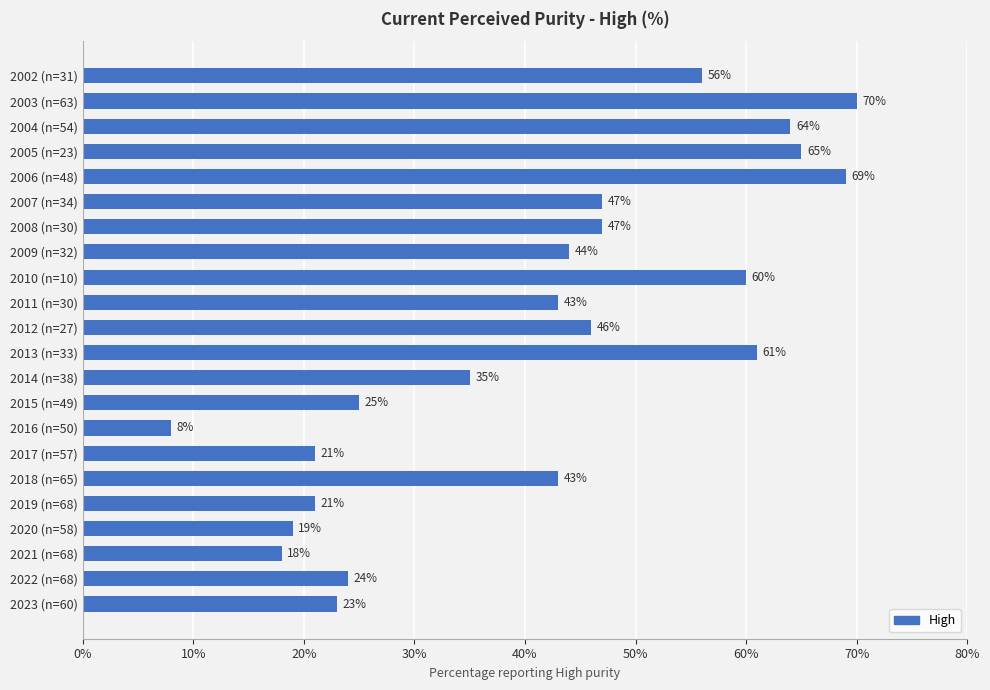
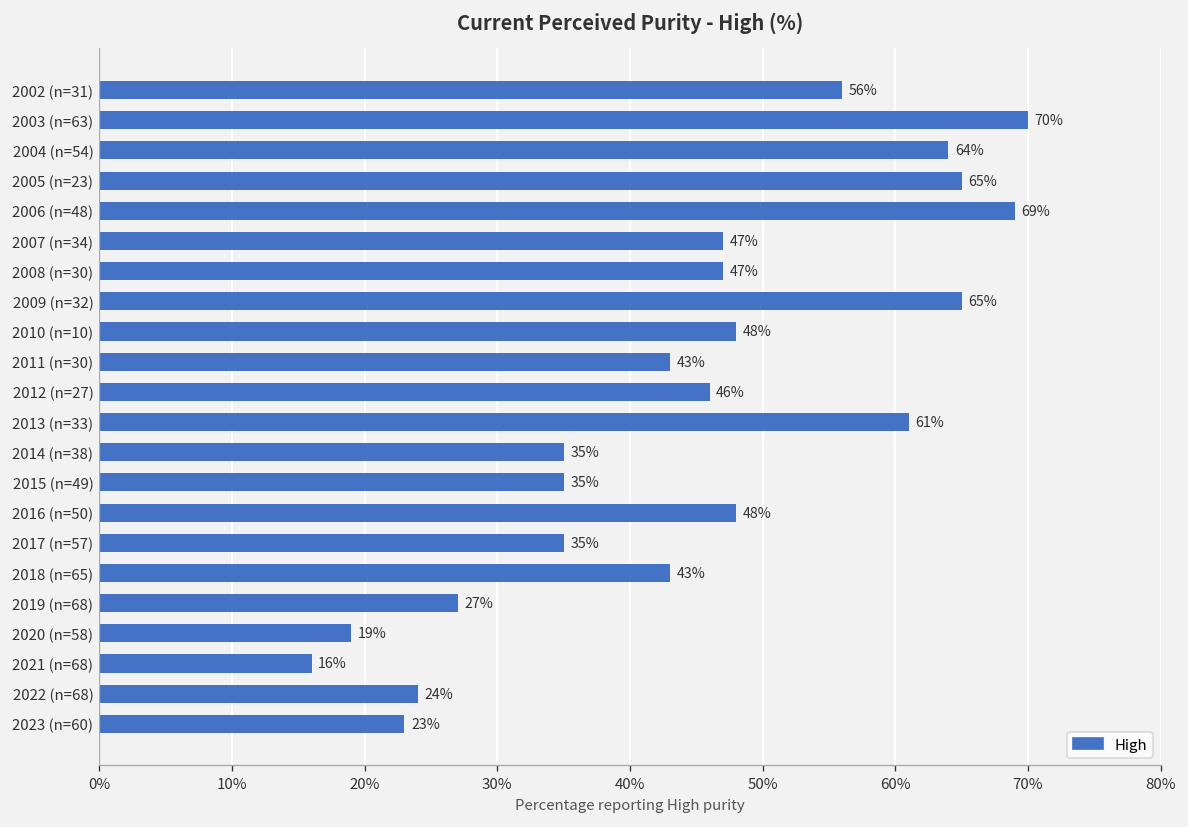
2009 (n=32): 44% -> 65%
2010 (n=10): 60% -> 48%
2015 (n=49): 25% -> 35%
2016 (n=50): 8% -> 48%
2017 (n=57): 21% -> 35%
2019 (n=68): 21% -> 27%
2021 (n=68): 18% -> 16%
